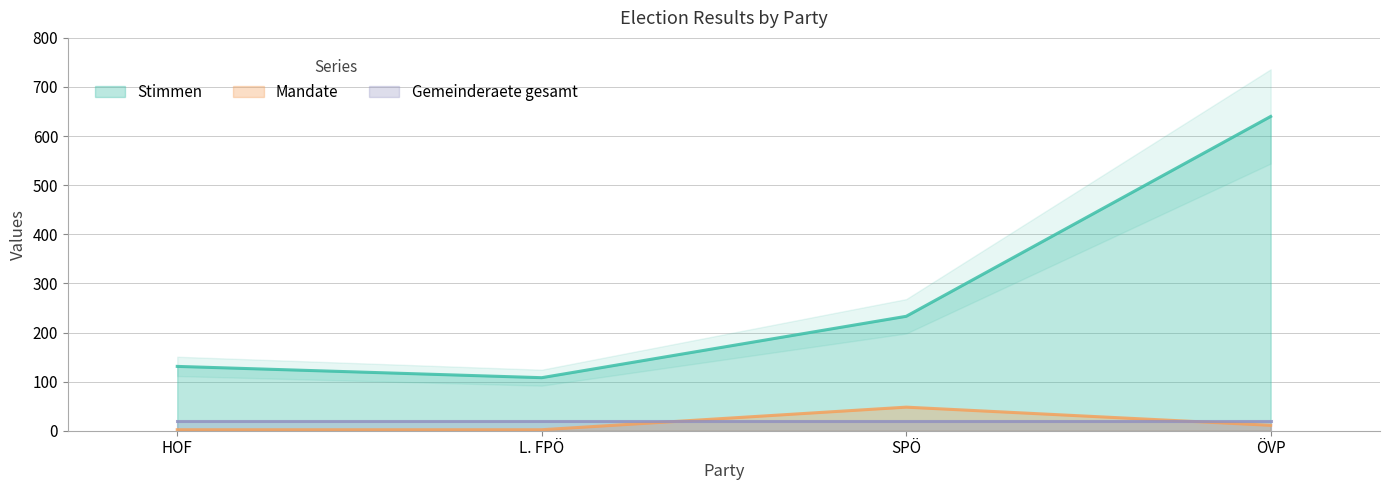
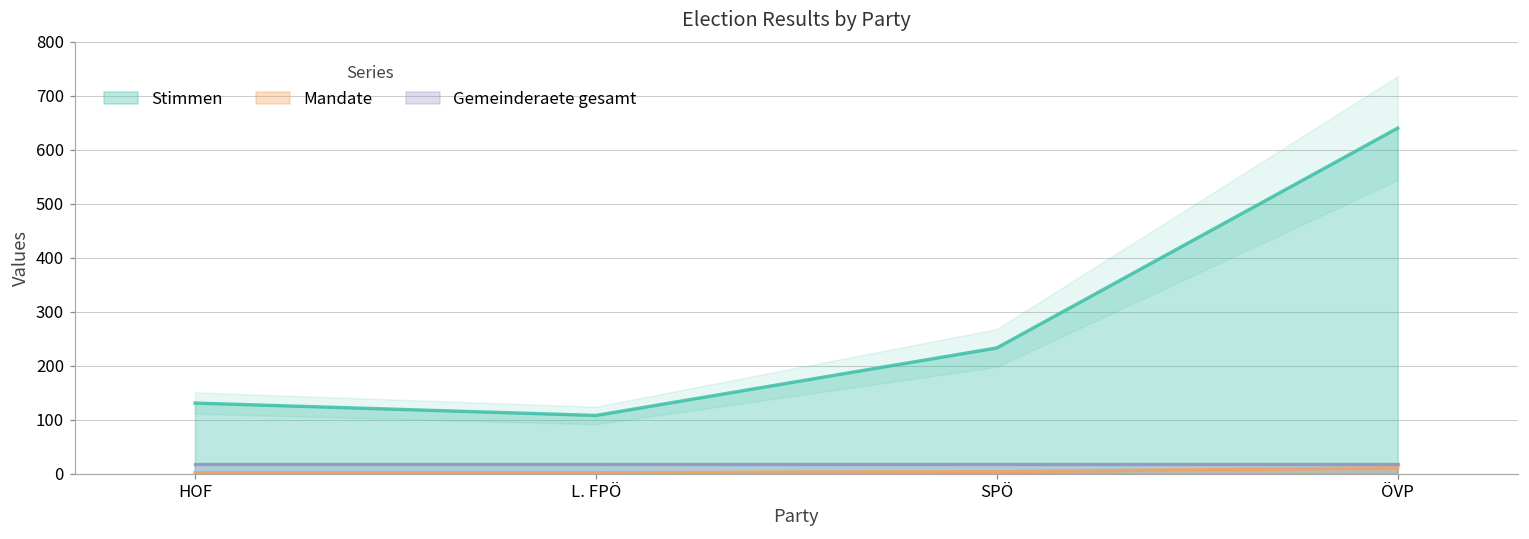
Mandate, SPÖ: 50 -> 0
